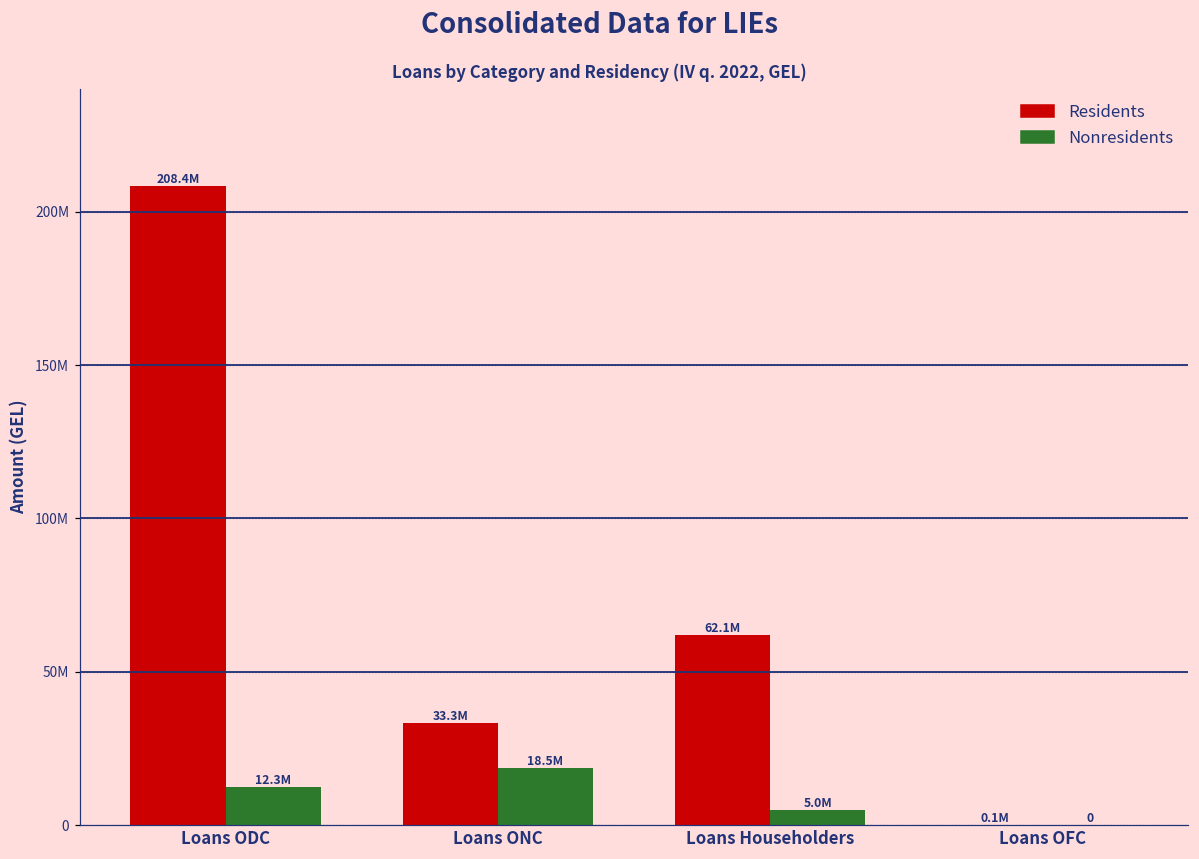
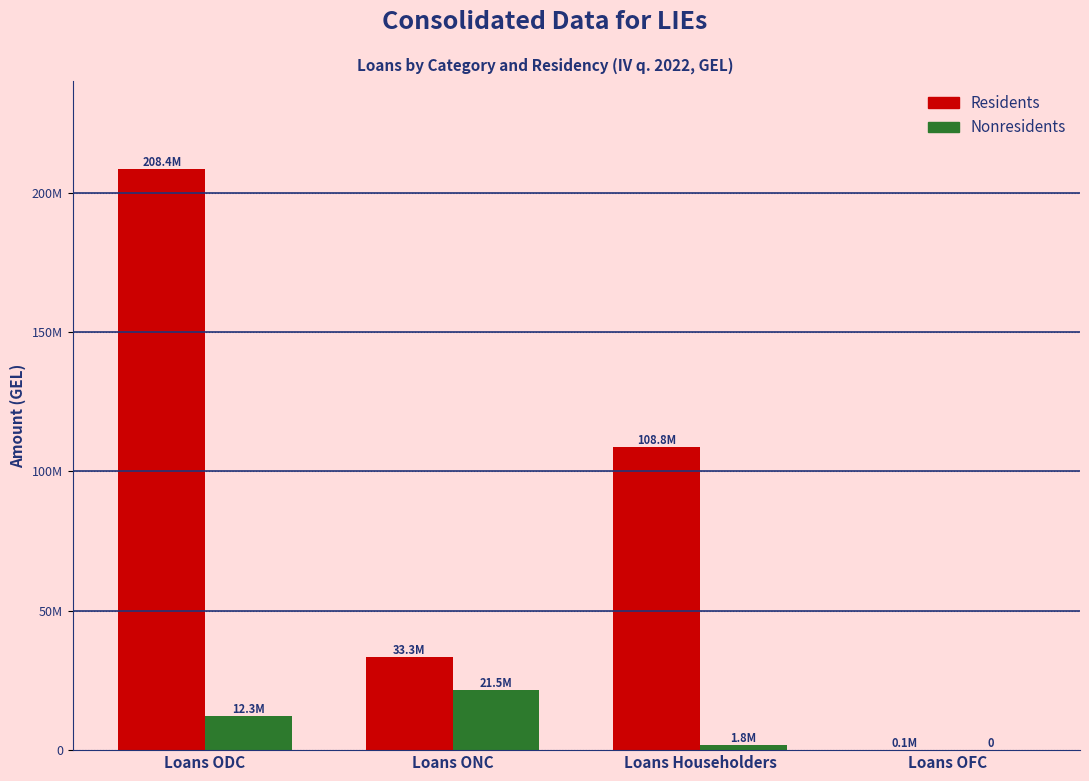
Nonresidents, Loans ONC: 18.5M -> 21.5M
Residents, Loans Householders: 62.1M -> 108.8M
Nonresidents, Loans Householders: 5.0M -> 1.8M
